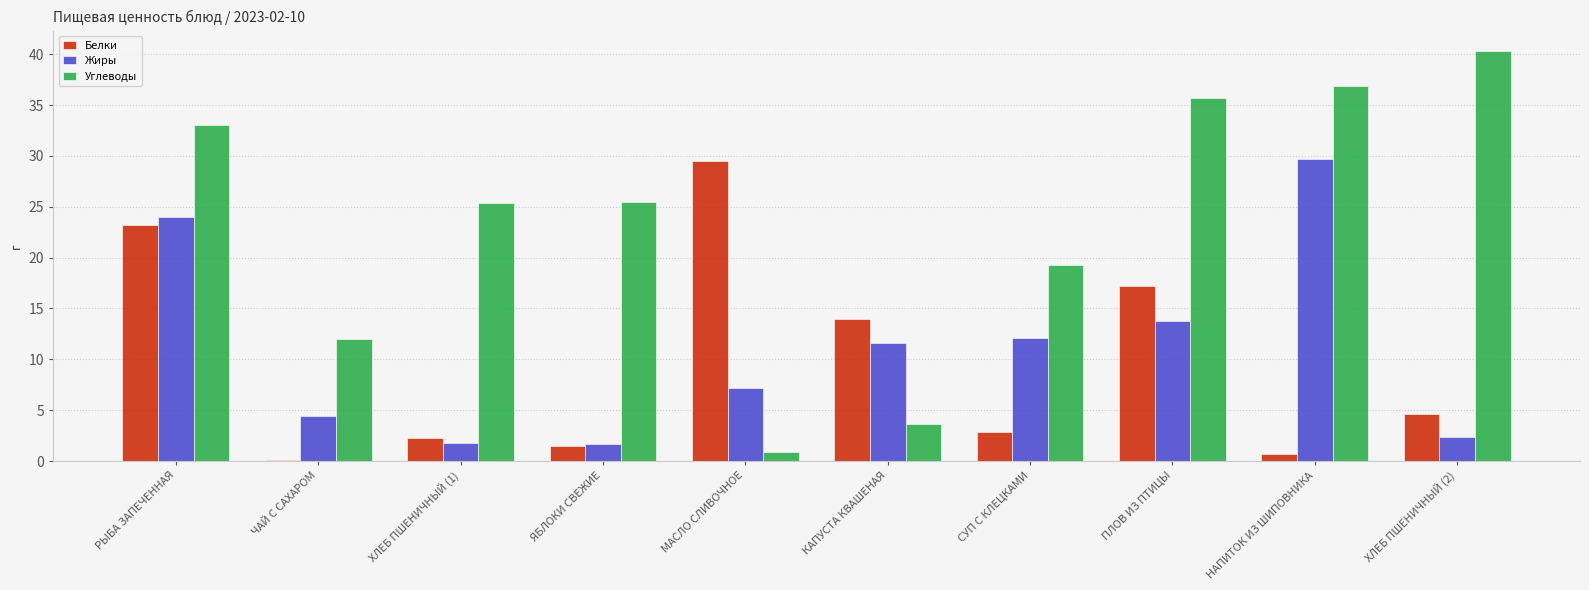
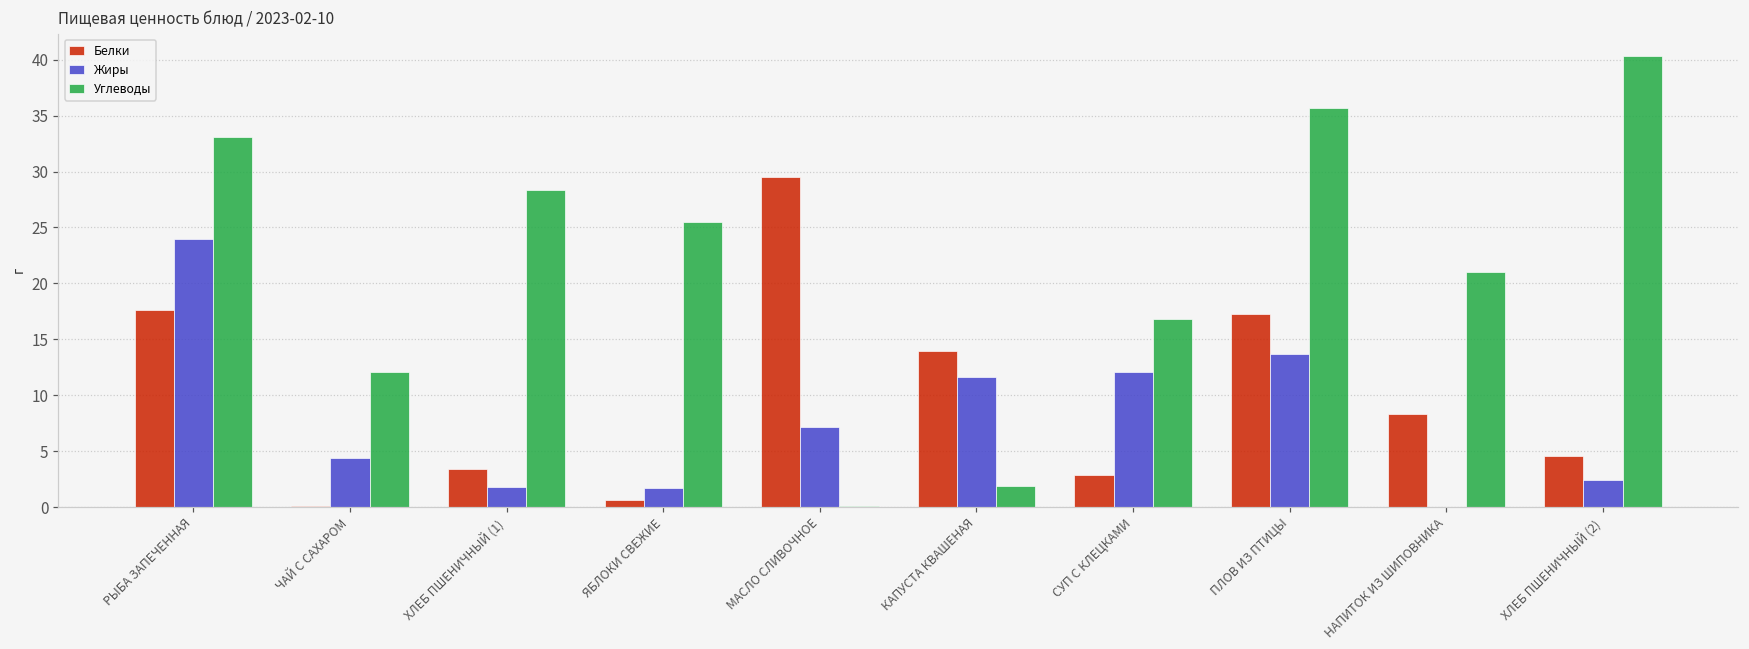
Белки, РЫБА ЗАПЕЧЕННАЯ: 23.2 -> 17.6
Белки, ХЛЕБ ПШЕНИЧНЫЙ (1): 2.2 -> 3.5
Углеводы, ХЛЕБ ПШЕНИЧНЫЙ (1): 25.3 -> 28.4
Белки, ЯБЛОКИ СВЕЖИЕ: 1.5 -> 0.6
Углеводы, МАСЛО СЛИВОЧНОЕ: 0.9 -> 0.1
Углеводы, КАПУСТА КВАШЕНАЯ: 3.6 -> 1.9
Углеводы, СУП С КЛЕЦКАМИ: 19.3 -> 16.8
Белки, НАПИТОК ИЗ ШИПОВНИКА: 0.7 -> 8.3
Жиры, НАПИТОК ИЗ ШИПОВНИКА: 29.7 -> 0.0
Углеводы, НАПИТОК ИЗ ШИПОВНИКА: 36.9 -> 21.0
